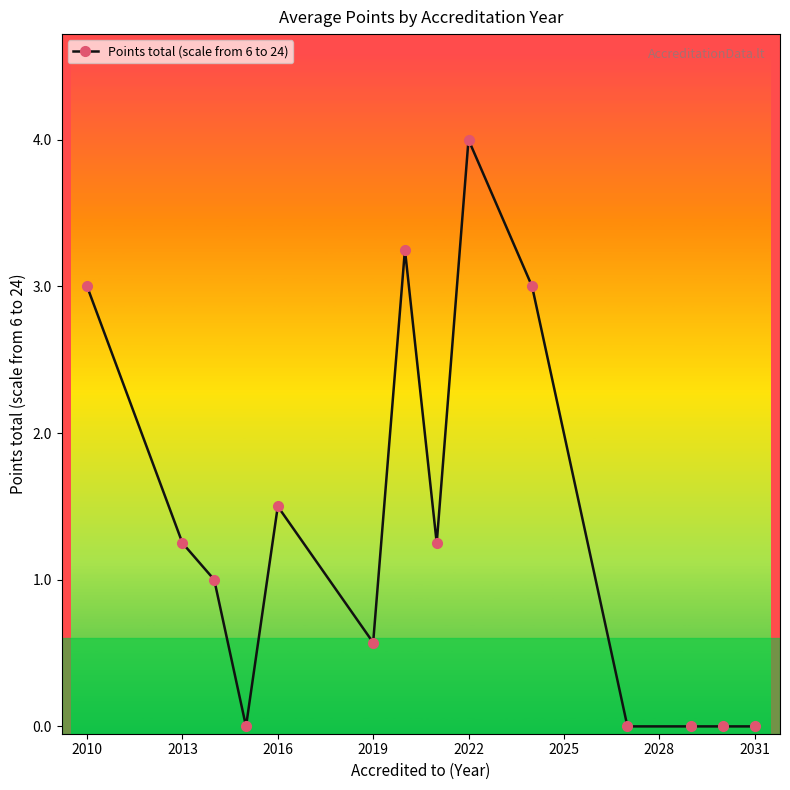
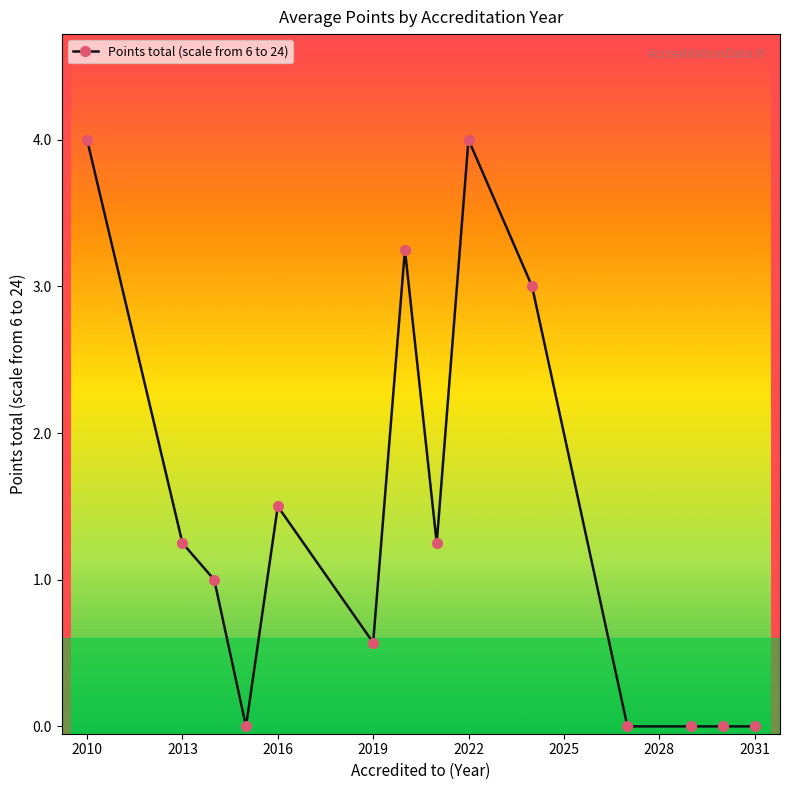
2010: 3 -> 4
